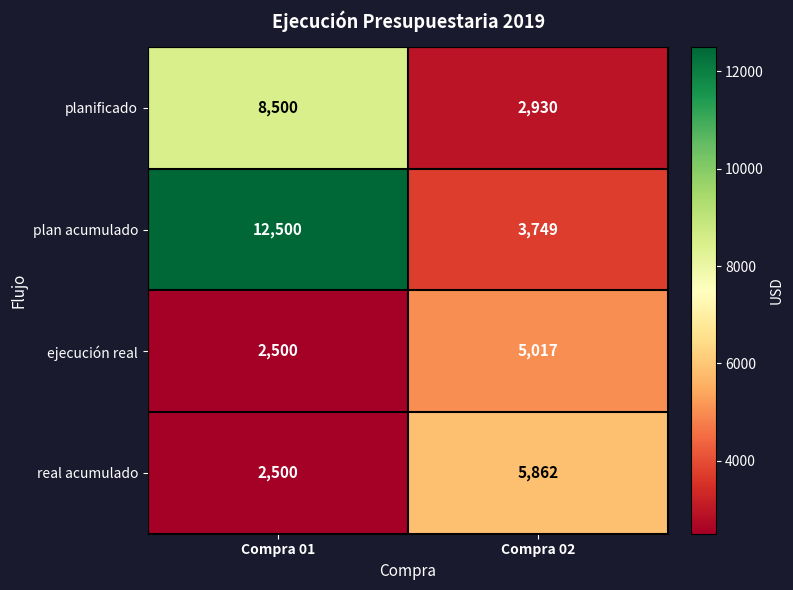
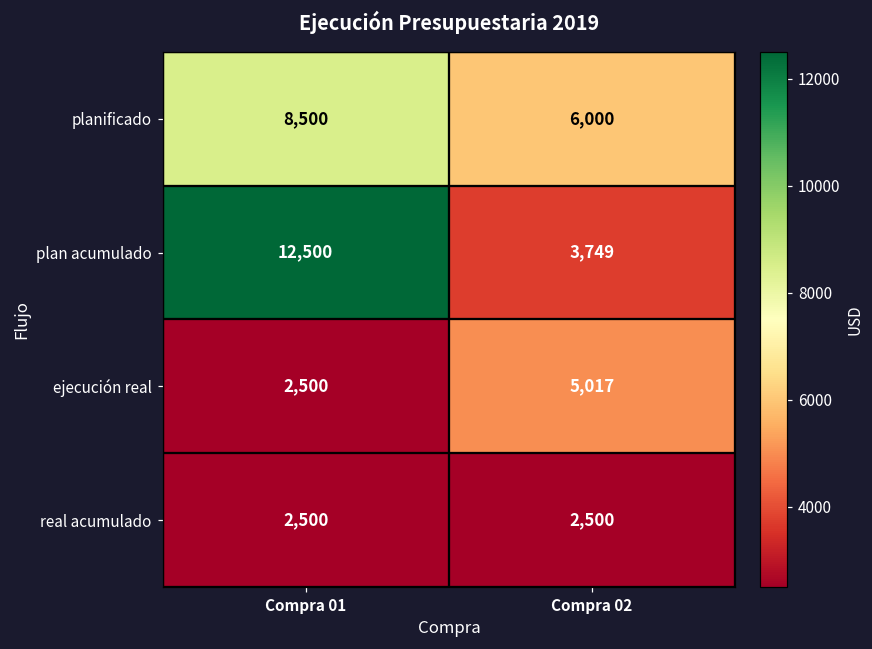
planificado, Compra 02: 2,930 -> 6,000
real acumulado, Compra 02: 5,862 -> 2,500
